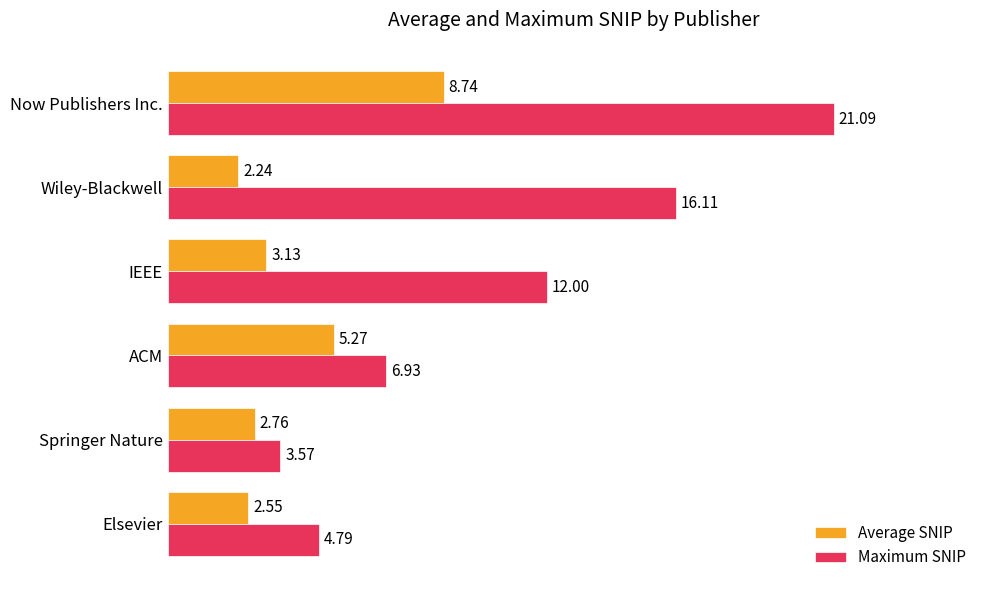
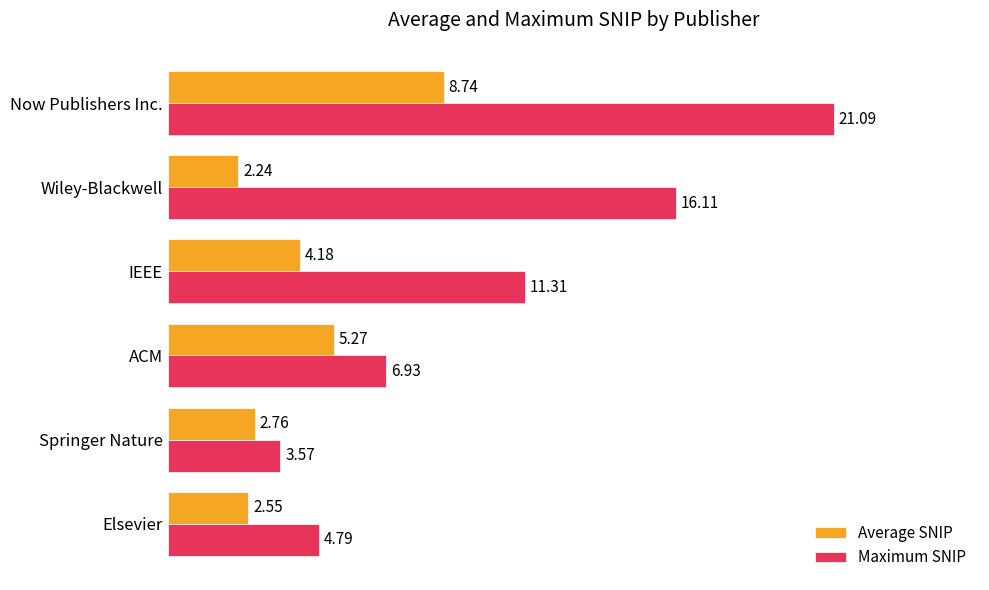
Average SNIP, IEEE: 3.13 -> 4.18
Maximum SNIP, IEEE: 12.00 -> 11.31
